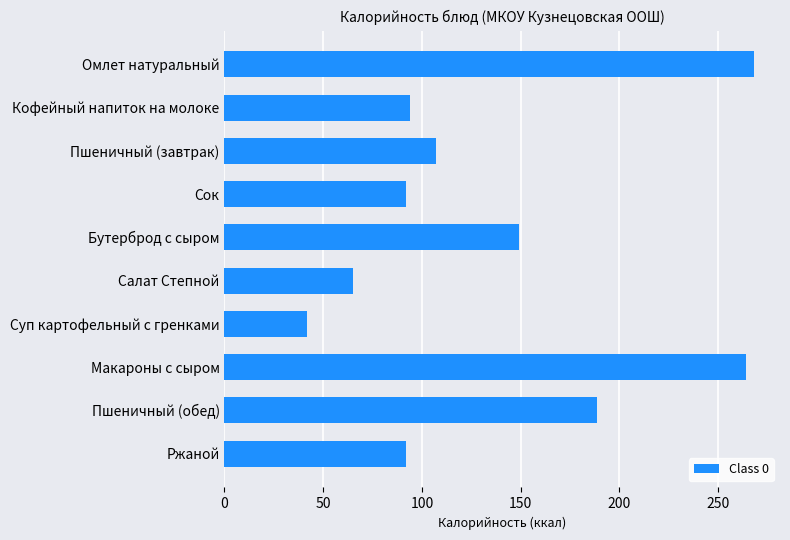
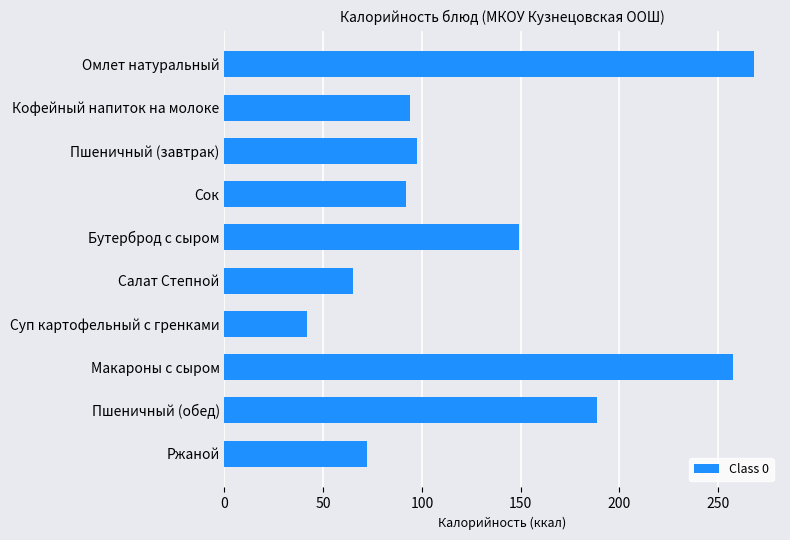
Пшеничный (завтрак): 107 -> 98
Макароны с сыром: 264 -> 258
Ржаной: 92 -> 72
